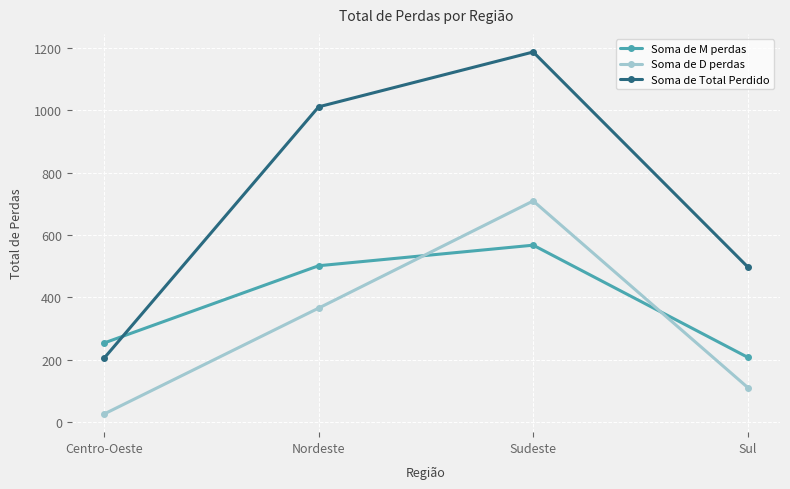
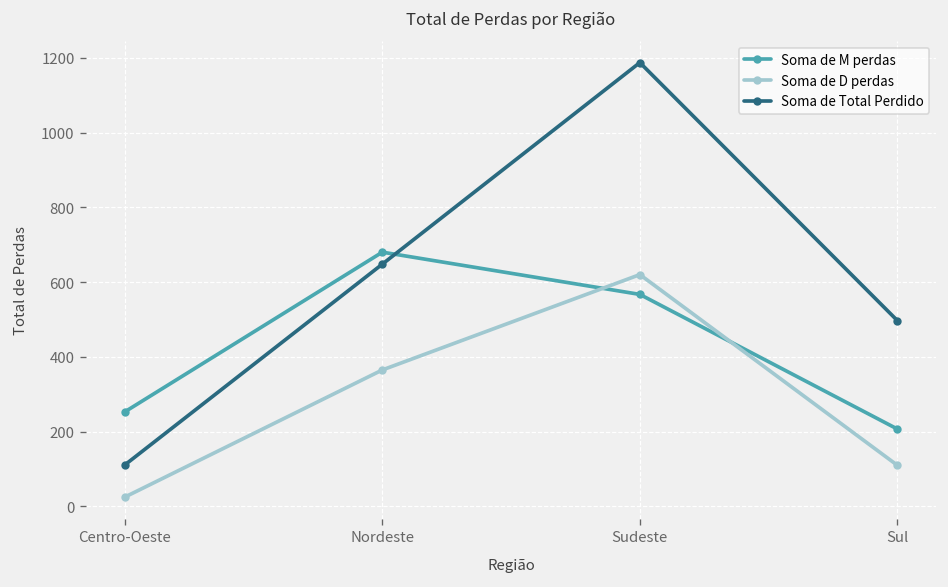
Soma de Total Perdido, Centro-Oeste: 200 -> 110
Soma de M perdas, Nordeste: 500 -> 680
Soma de Total Perdido, Nordeste: 1010 -> 650
Soma de D perdas, Sudeste: 710 -> 620
